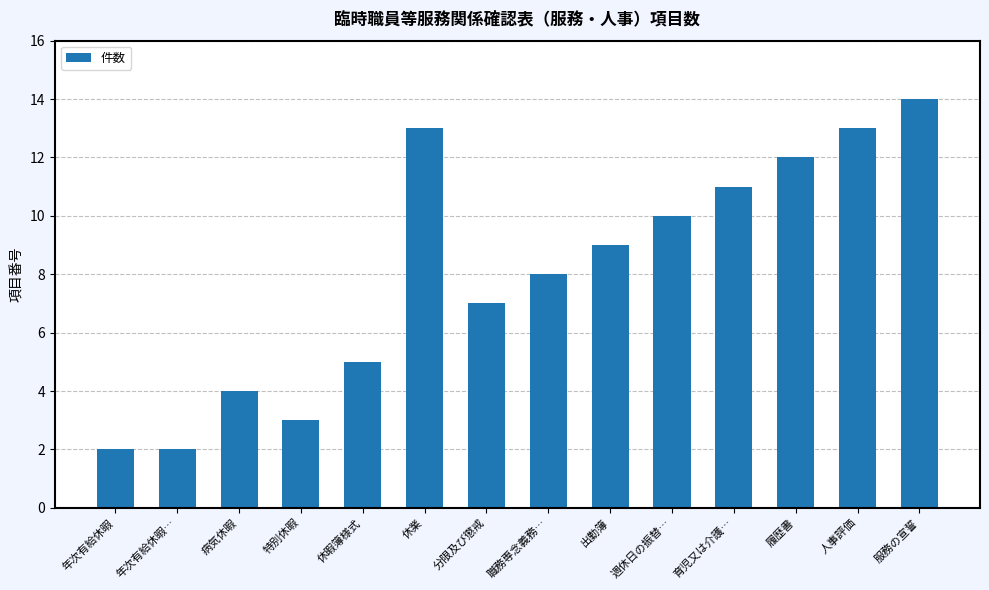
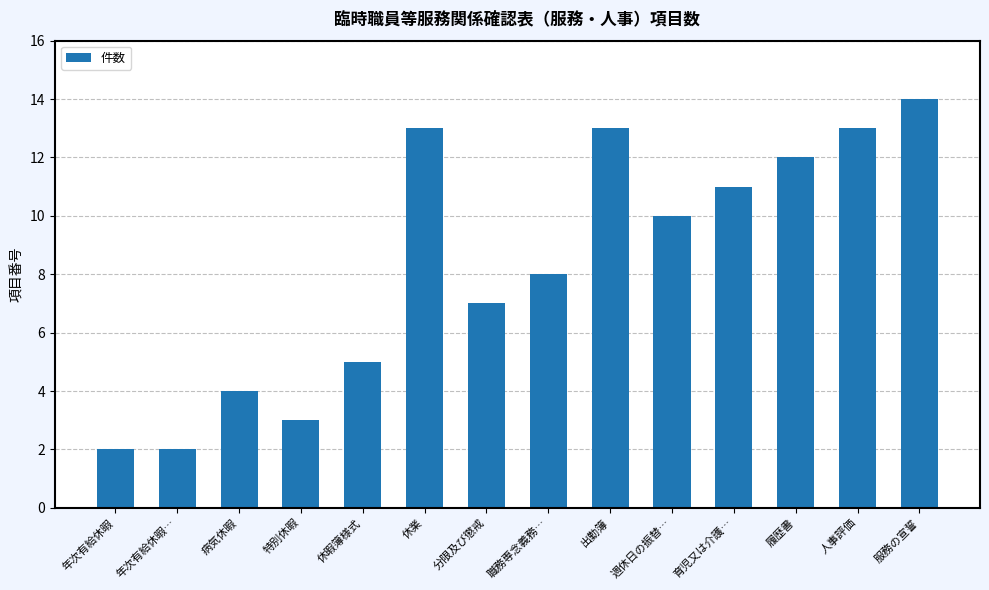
出勤簿: 9 -> 13
